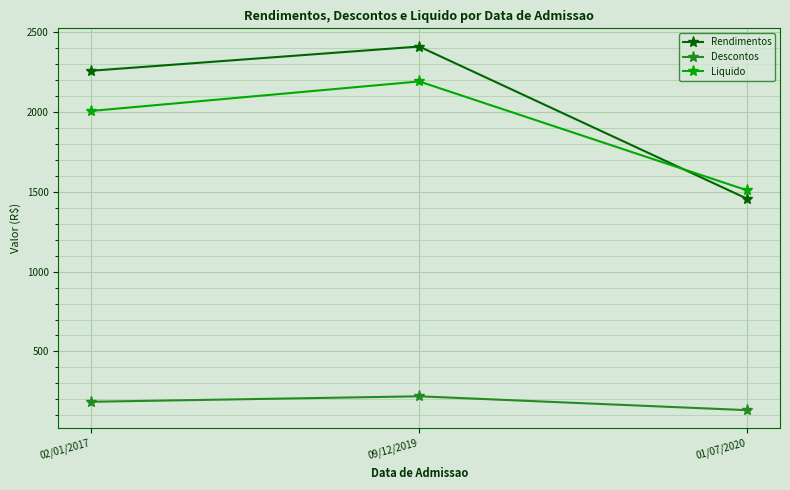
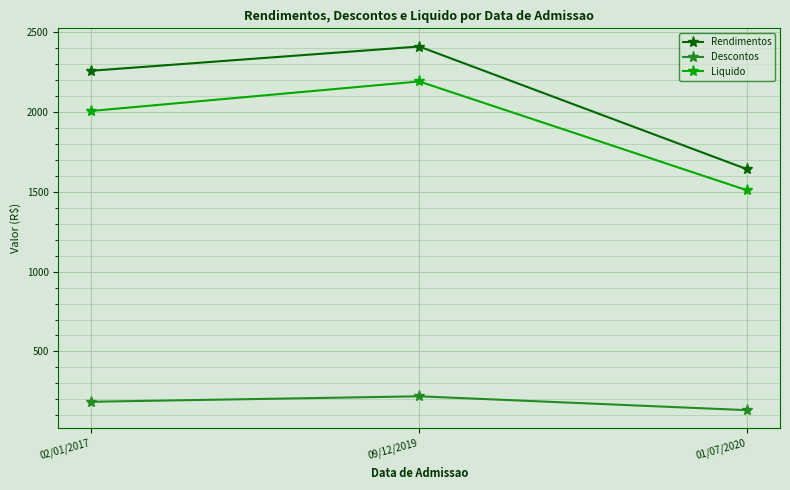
Rendimentos, 01/07/2020: 1460 -> 1640
